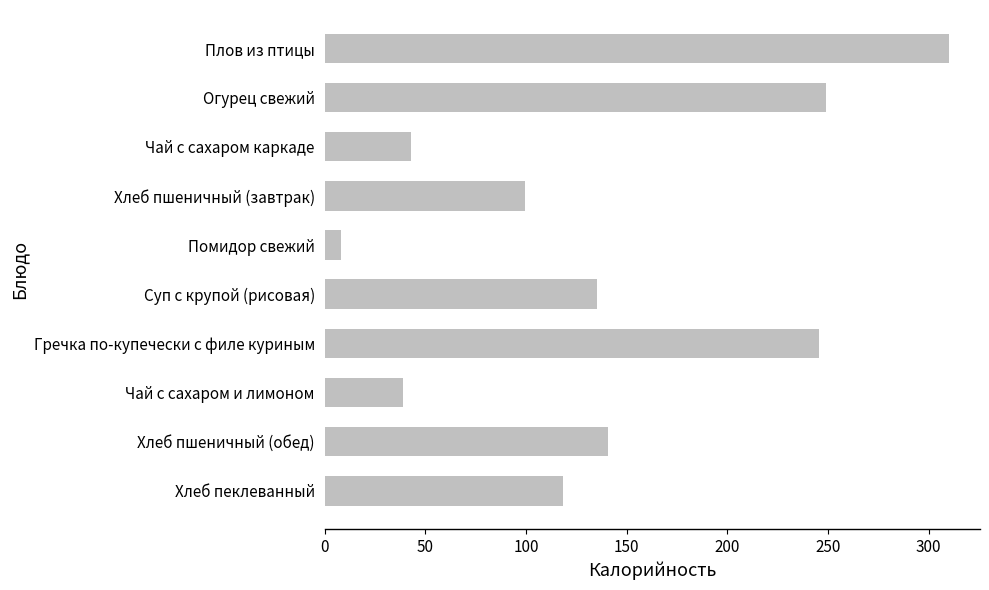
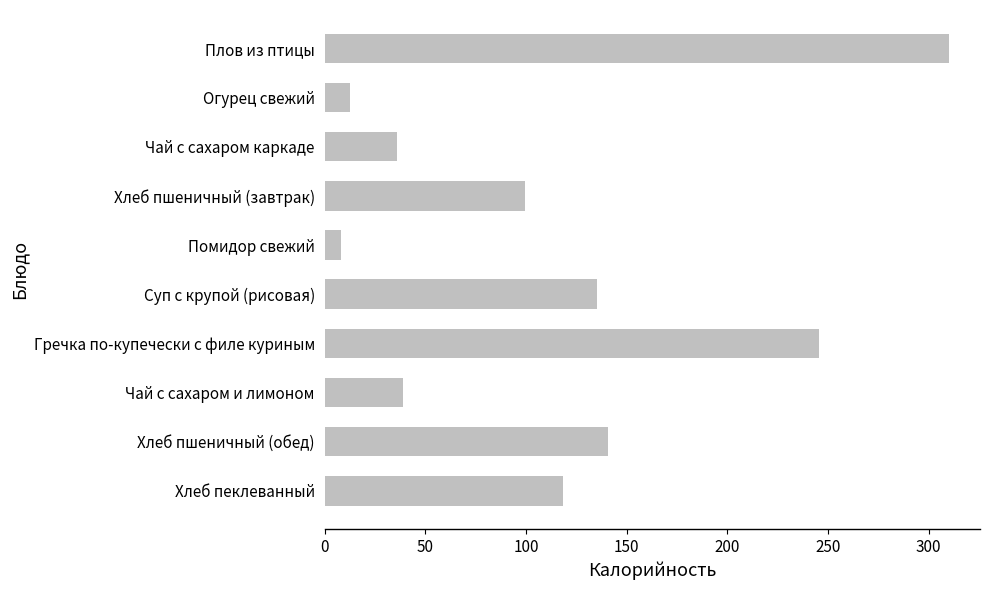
Огурец свежий: 249 -> 13
Чай с сахаром каркаде: 43 -> 36
